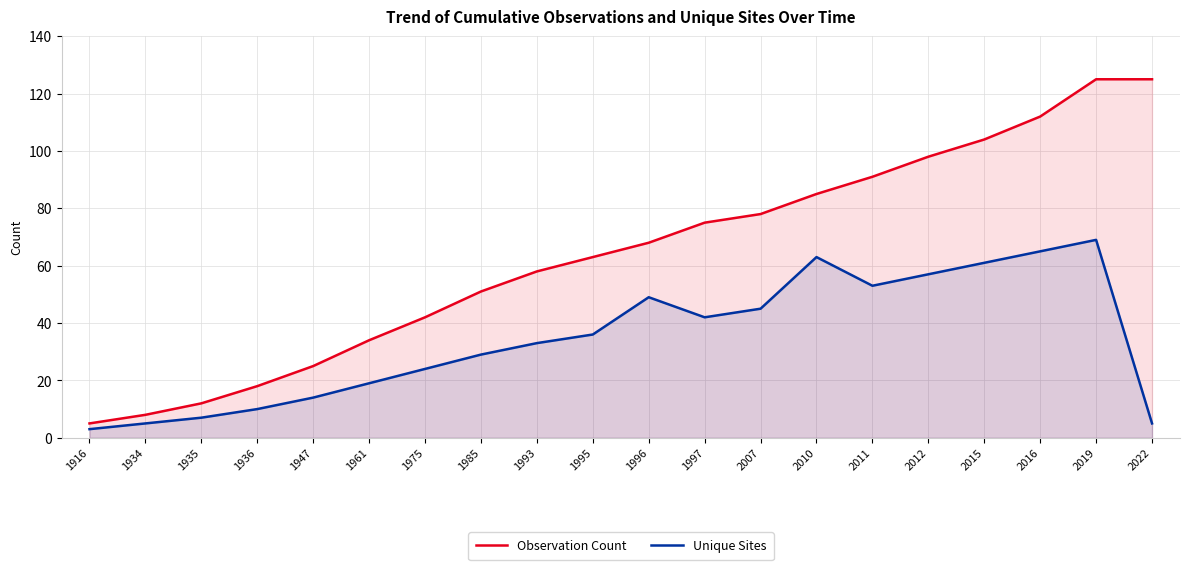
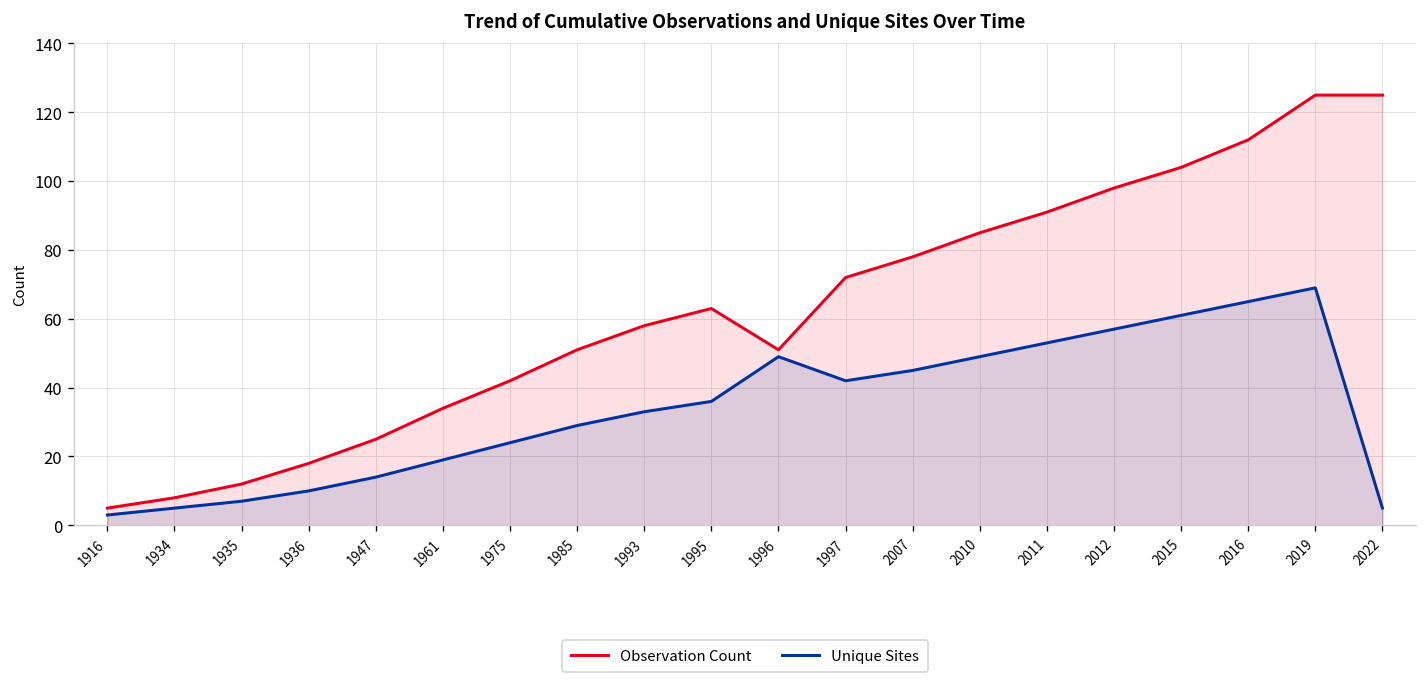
Observation Count, 1996: 68 -> 51
Observation Count, 1997: 75 -> 72
Unique Sites, 2010: 63 -> 49
